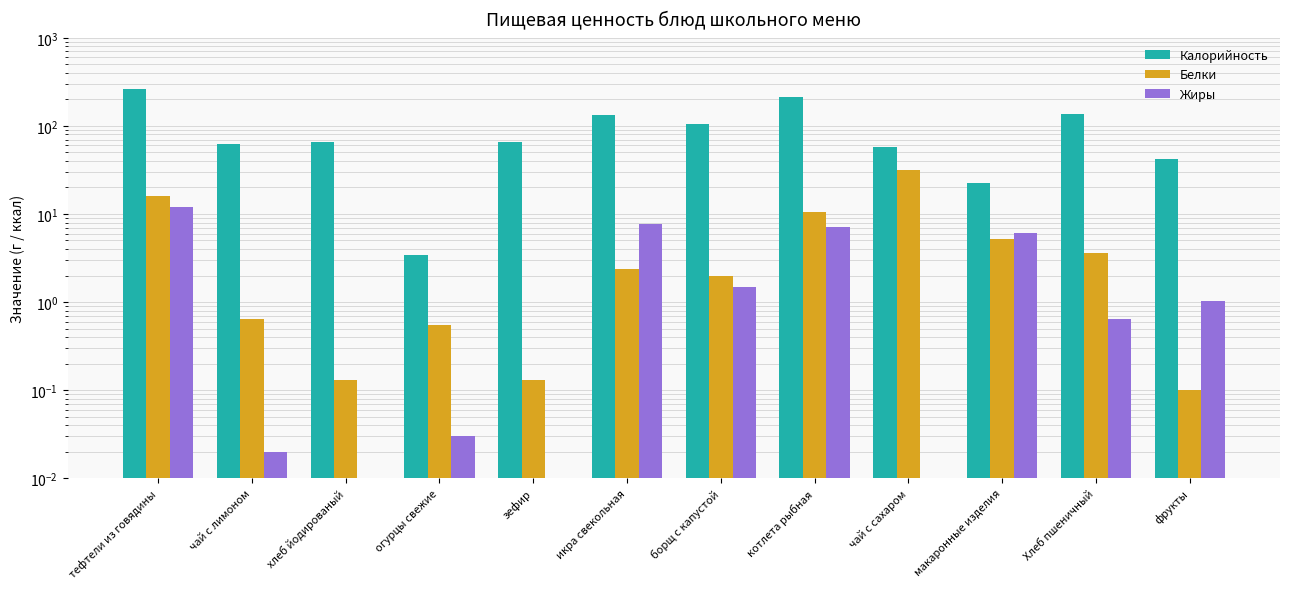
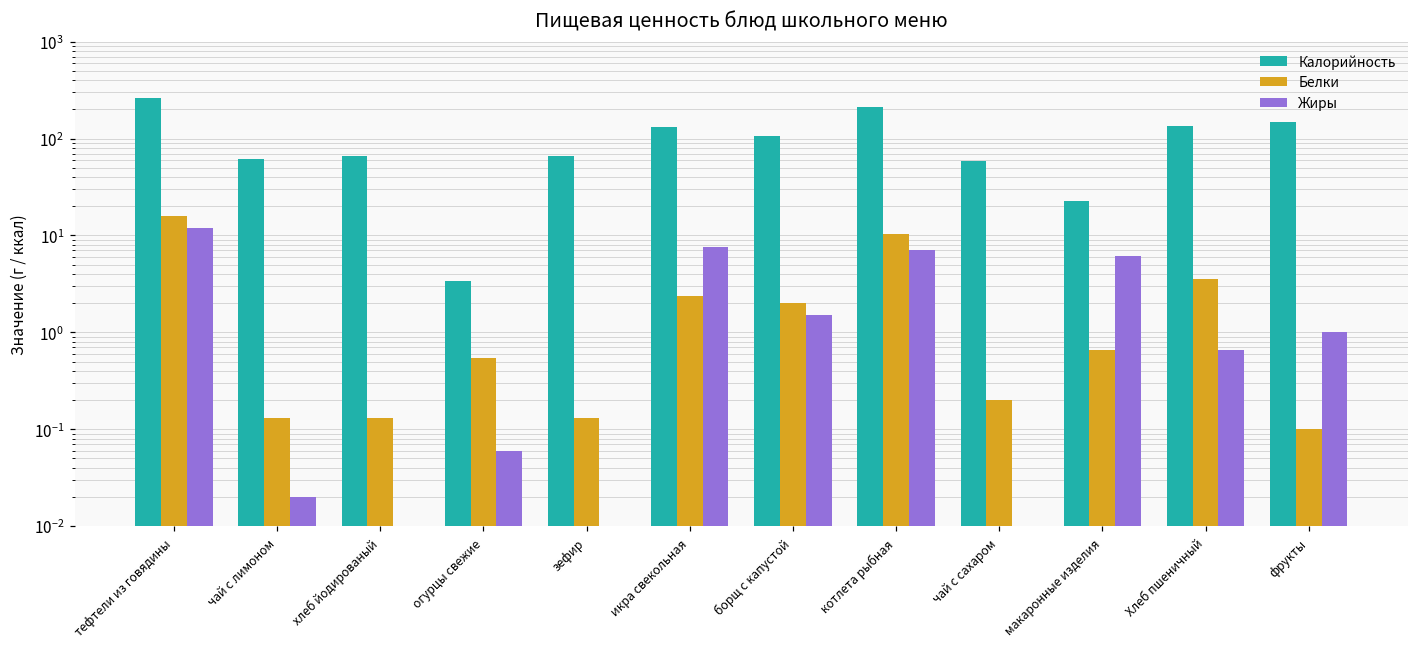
Белки, чай с лимоном: 0.7 -> 0.13
Жиры, огурцы свежие: 0.03 -> 0.06
Белки, чай с сахаром: 31 -> 0.2
Белки, макаронные изделия: 5 -> 0.7
Калорийность, фрукты: 40 -> 150
